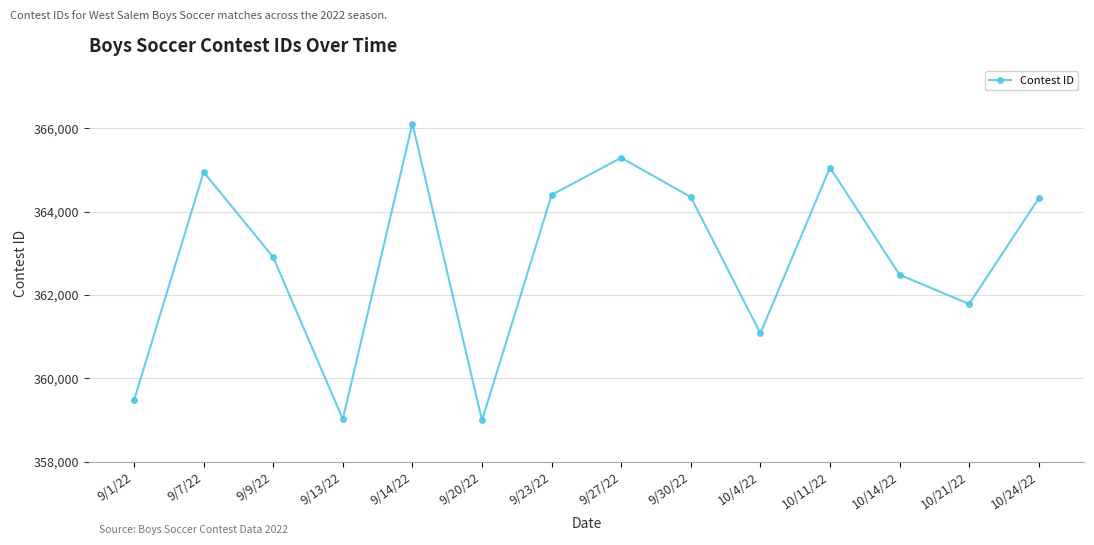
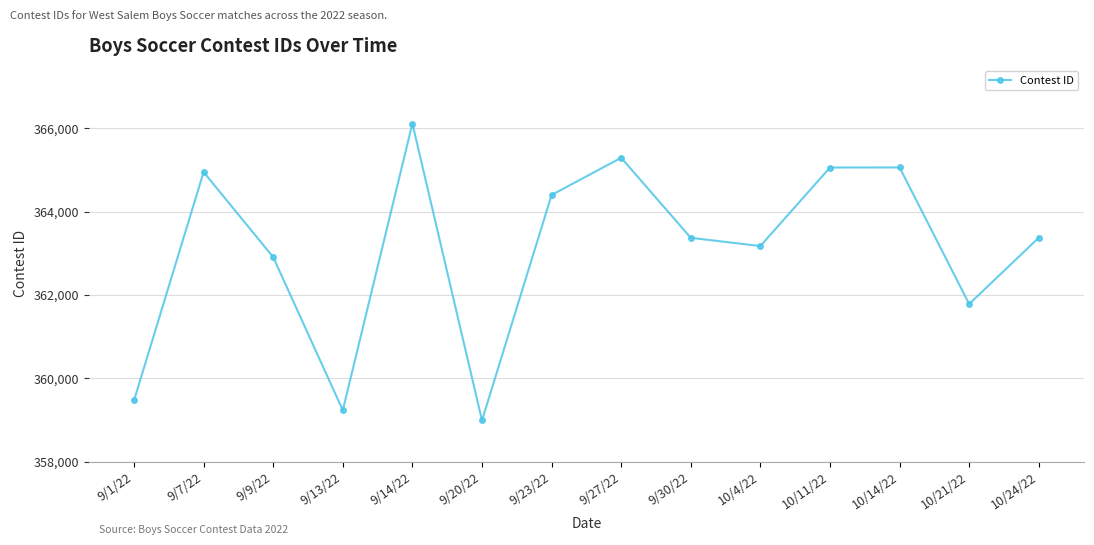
9/13/22: 359,000 -> 359,200
9/30/22: 364,400 -> 363,400
10/4/22: 361,100 -> 363,200
10/14/22: 362,500 -> 365,100
10/24/22: 364,300 -> 363,400
